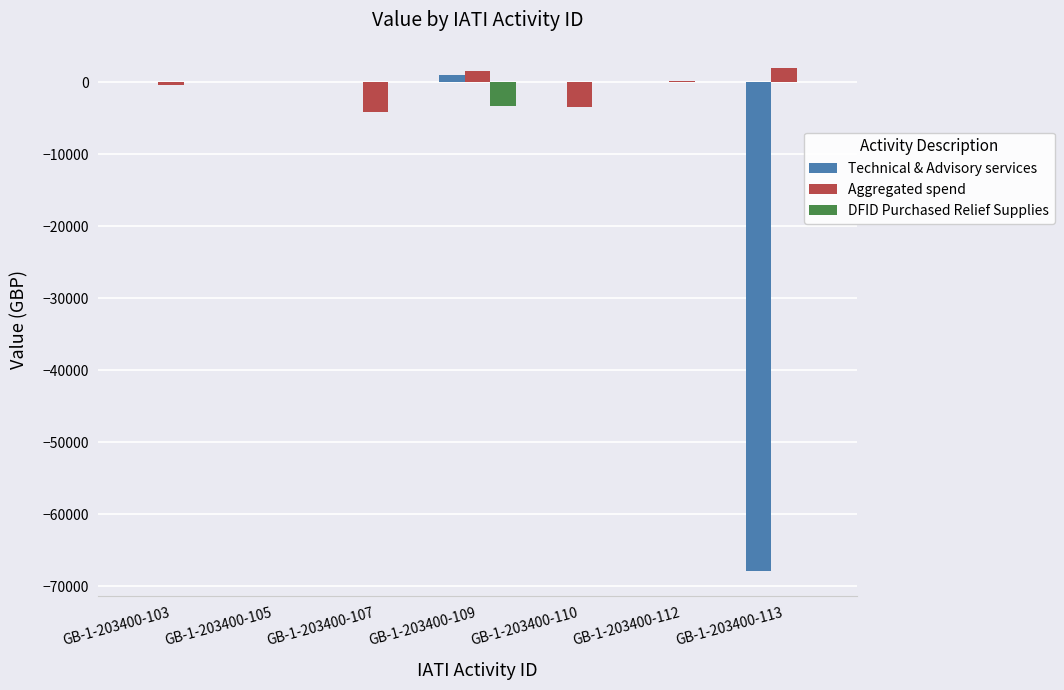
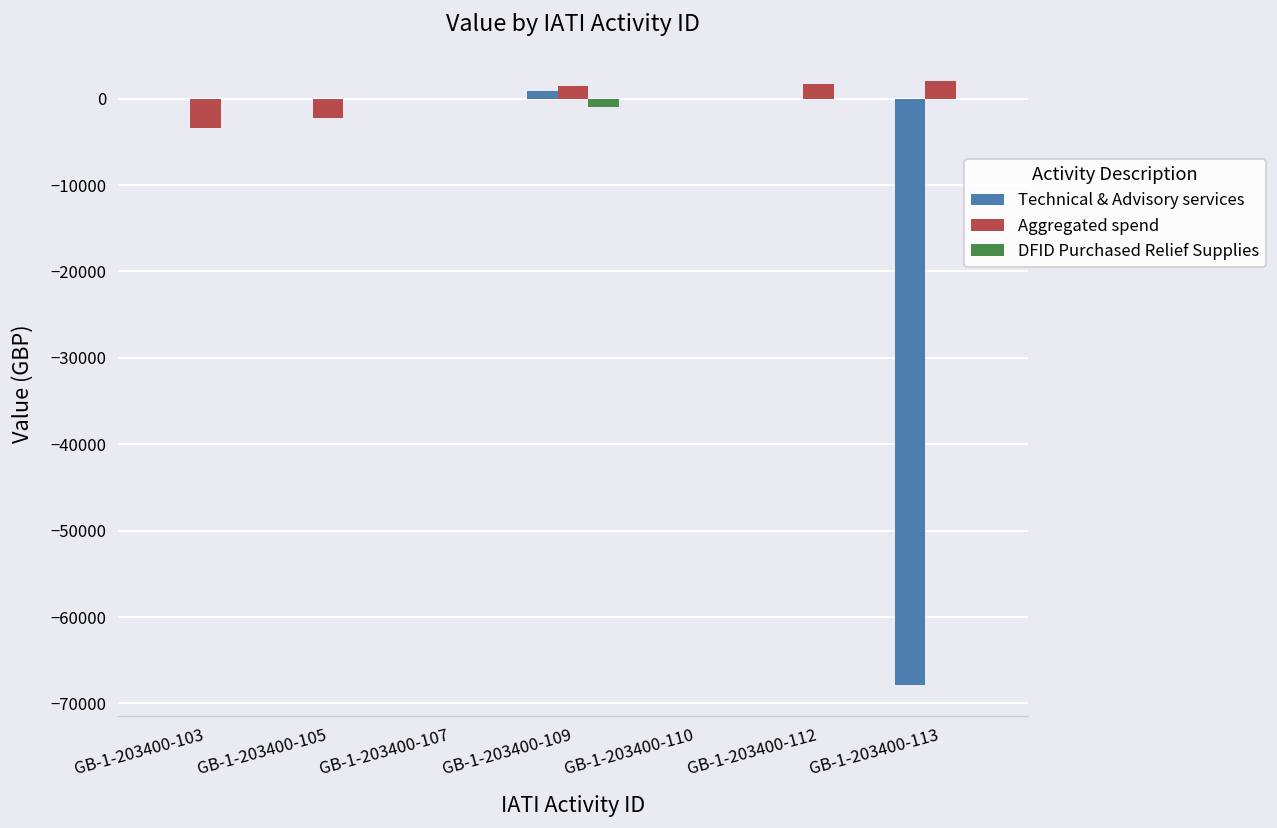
Aggregated spend, GB-1-203400-103: 0 -> -3000
Aggregated spend, GB-1-203400-105: 0 -> -2000
Aggregated spend, GB-1-203400-107: -4000 -> 0
DFID Purchased Relief Supplies, GB-1-203400-109: -3000 -> -1000
Aggregated spend, GB-1-203400-110: -4000 -> 0
Aggregated spend, GB-1-203400-112: 0 -> 2000
